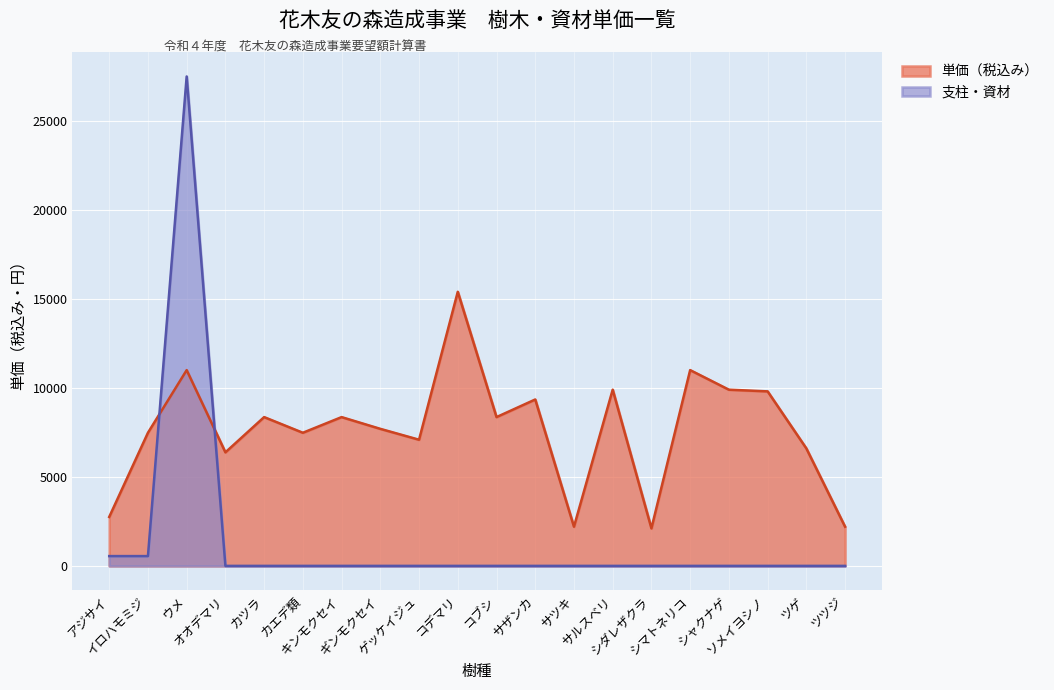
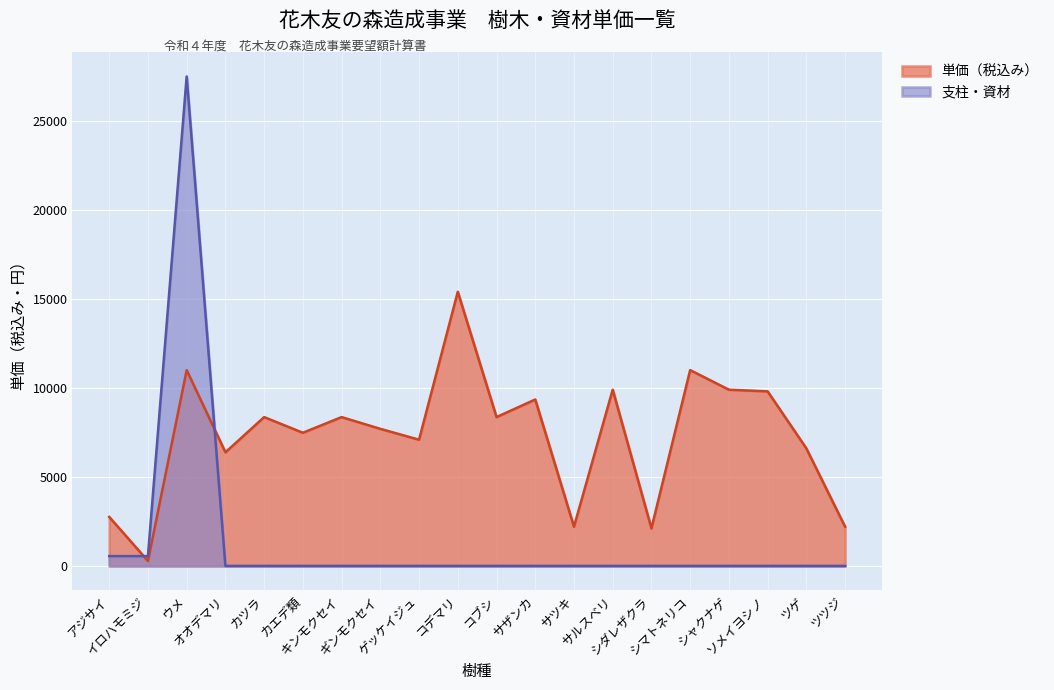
単価（税込み）, イロハモミジ: 7500 -> 300
